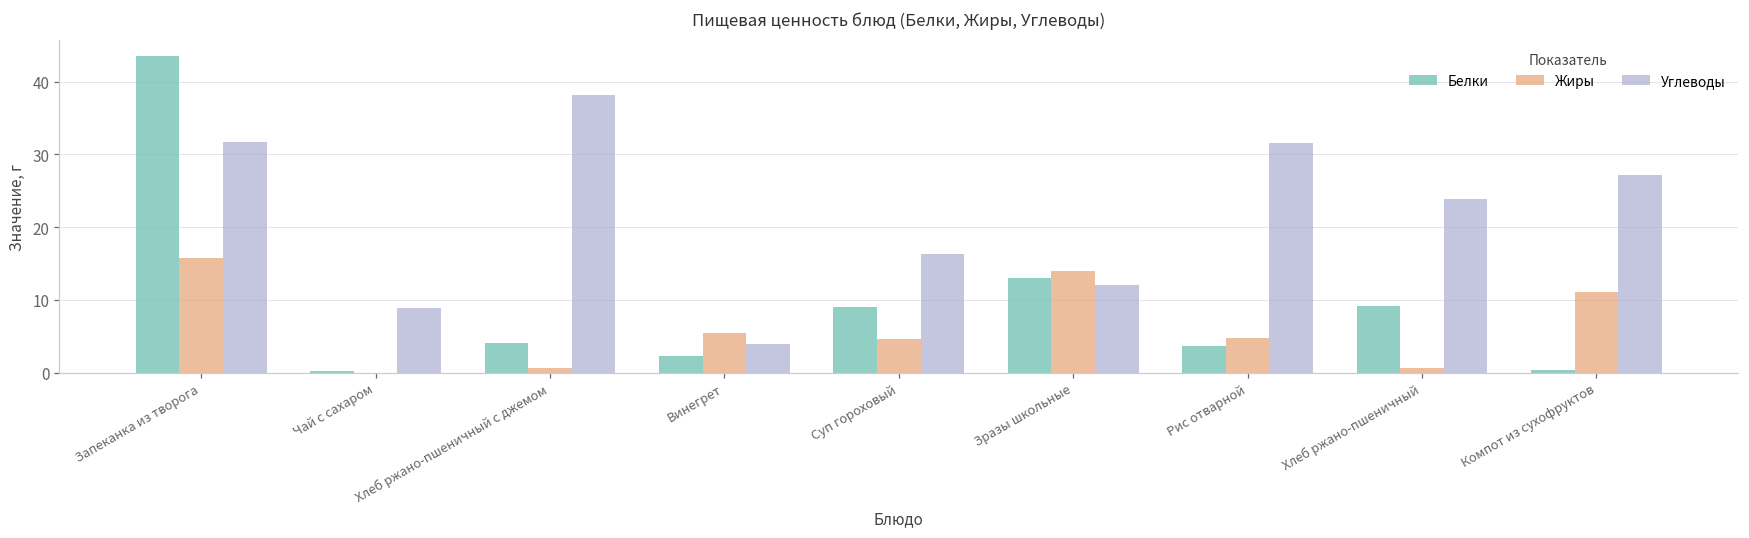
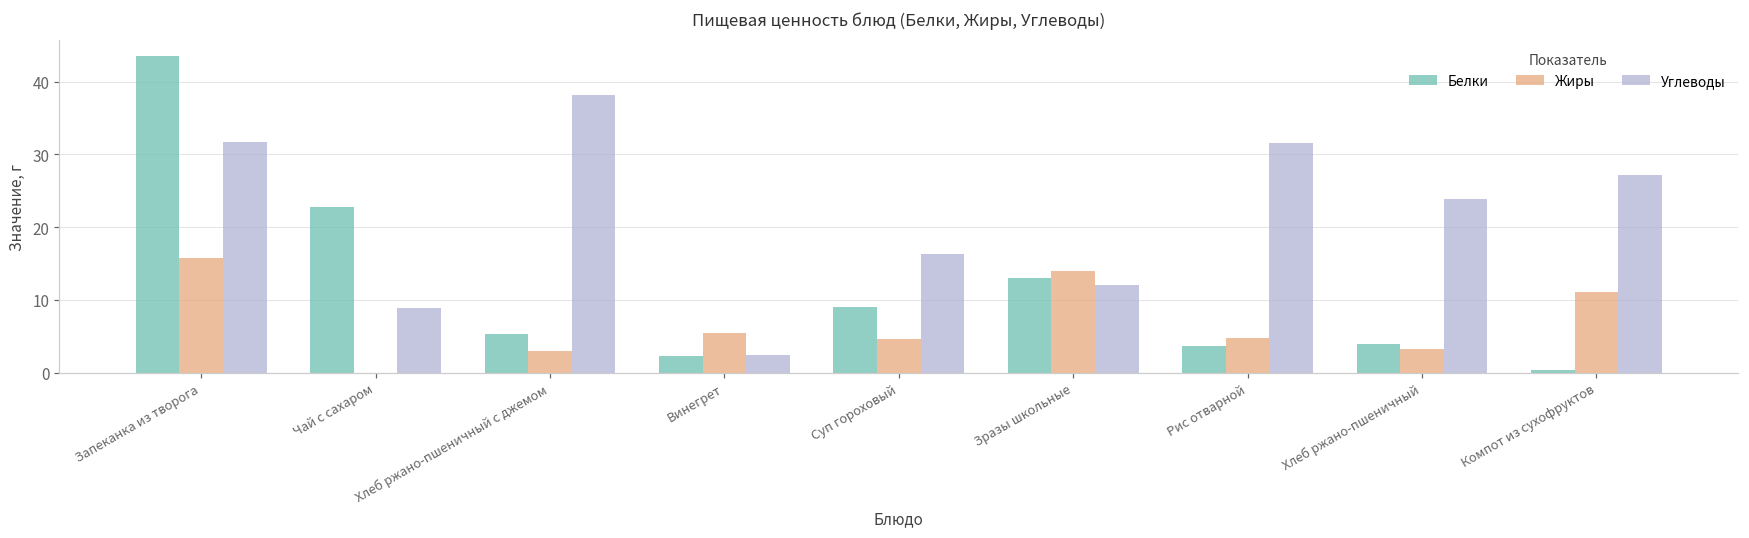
Белки, Чай с сахаром: 0 -> 23
Белки, Хлеб ржано-пшеничный с джемом: 4 -> 5
Жиры, Хлеб ржано-пшеничный с джемом: 1 -> 3
Углеводы, Винегрет: 4 -> 2
Белки, Хлеб ржано-пшеничный: 9 -> 4
Жиры, Хлеб ржано-пшеничный: 1 -> 3
